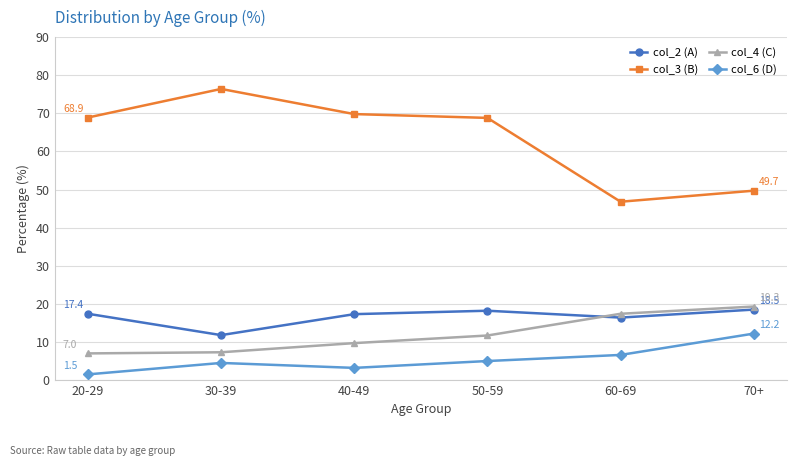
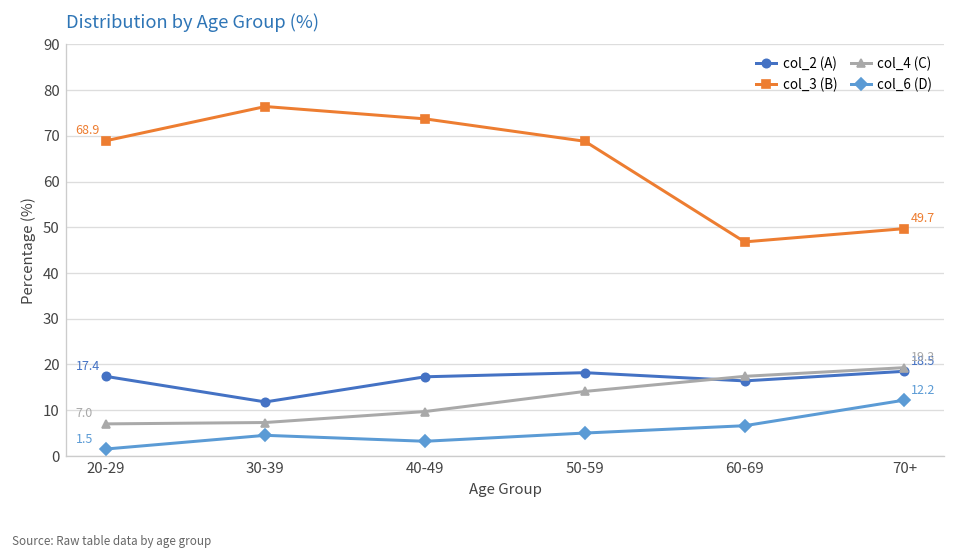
col_3 (B), 40-49: 70 -> 74
col_4 (C), 50-59: 12 -> 14
